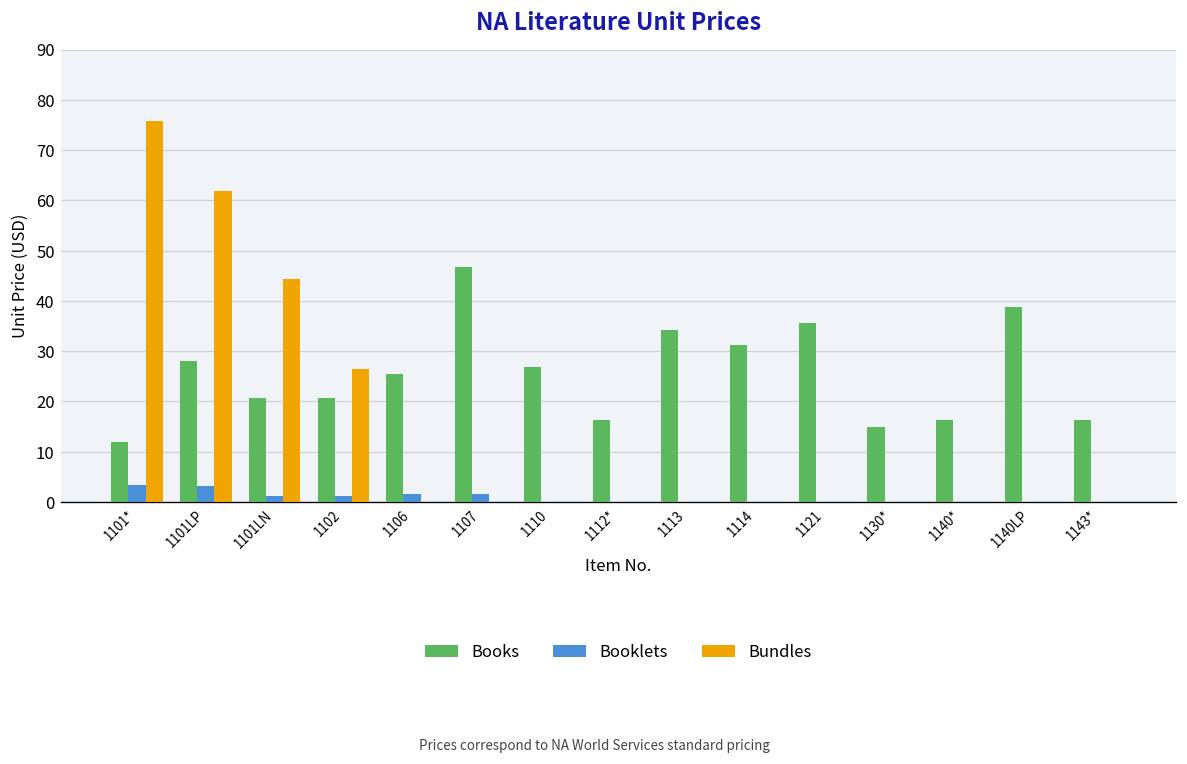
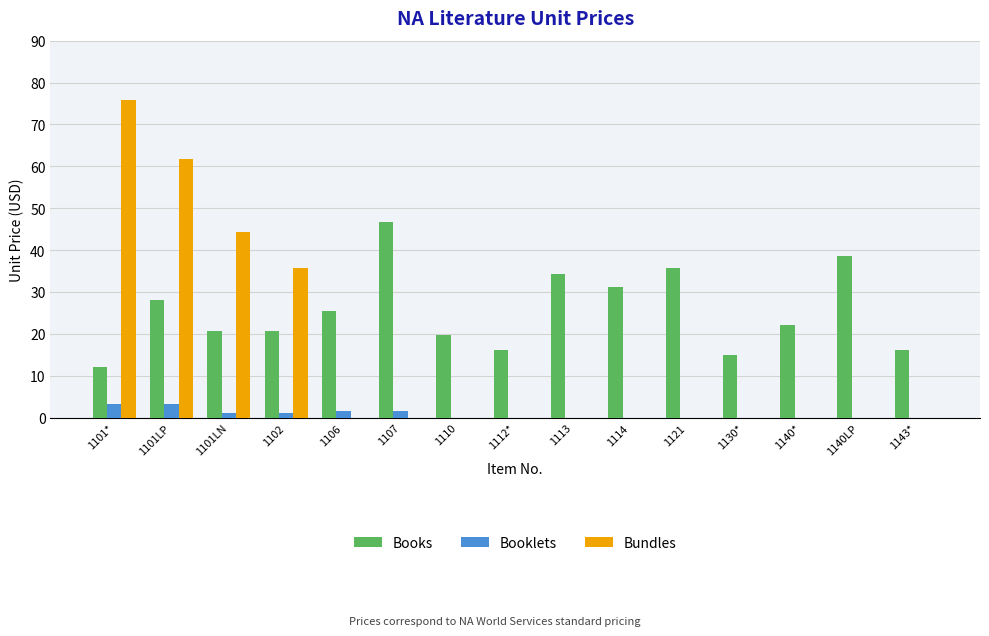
Bundles, 1102: 26 -> 36
Books, 1110: 27 -> 20
Books, 1140*: 16 -> 22
